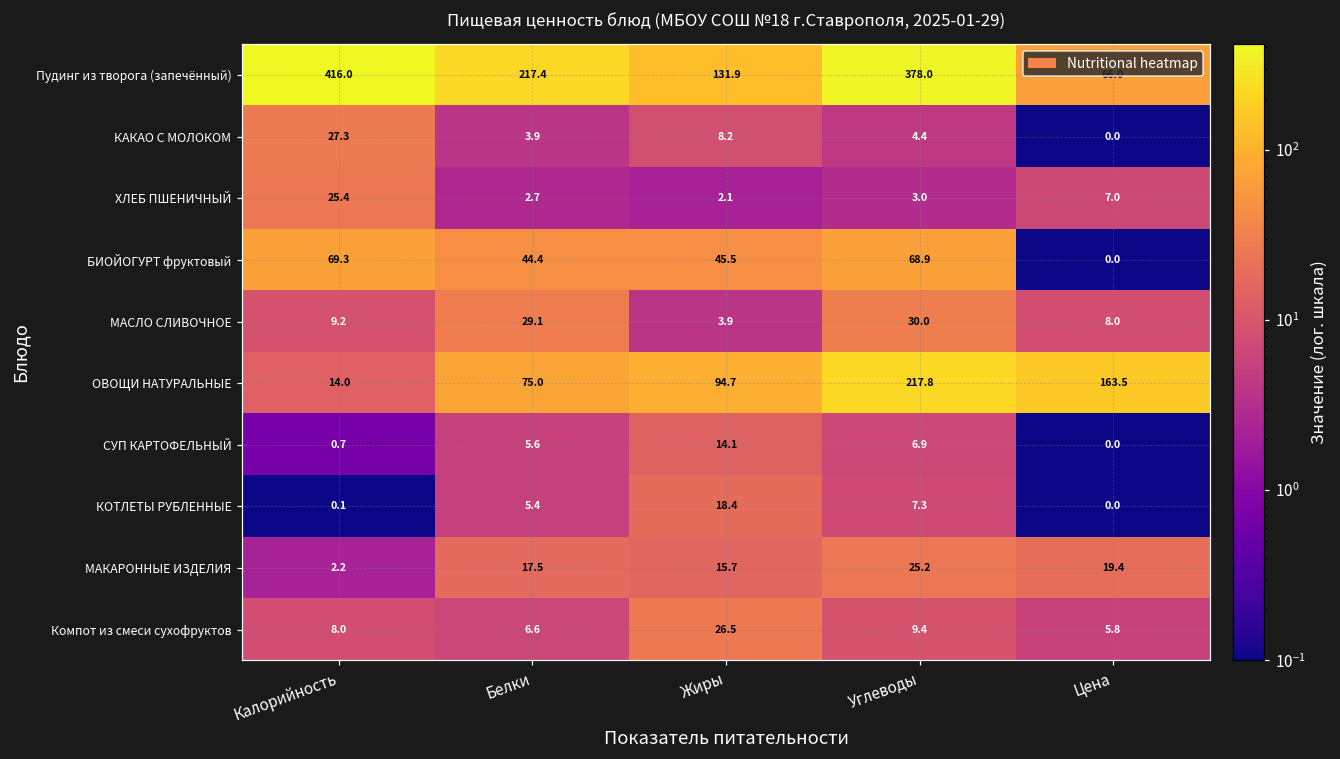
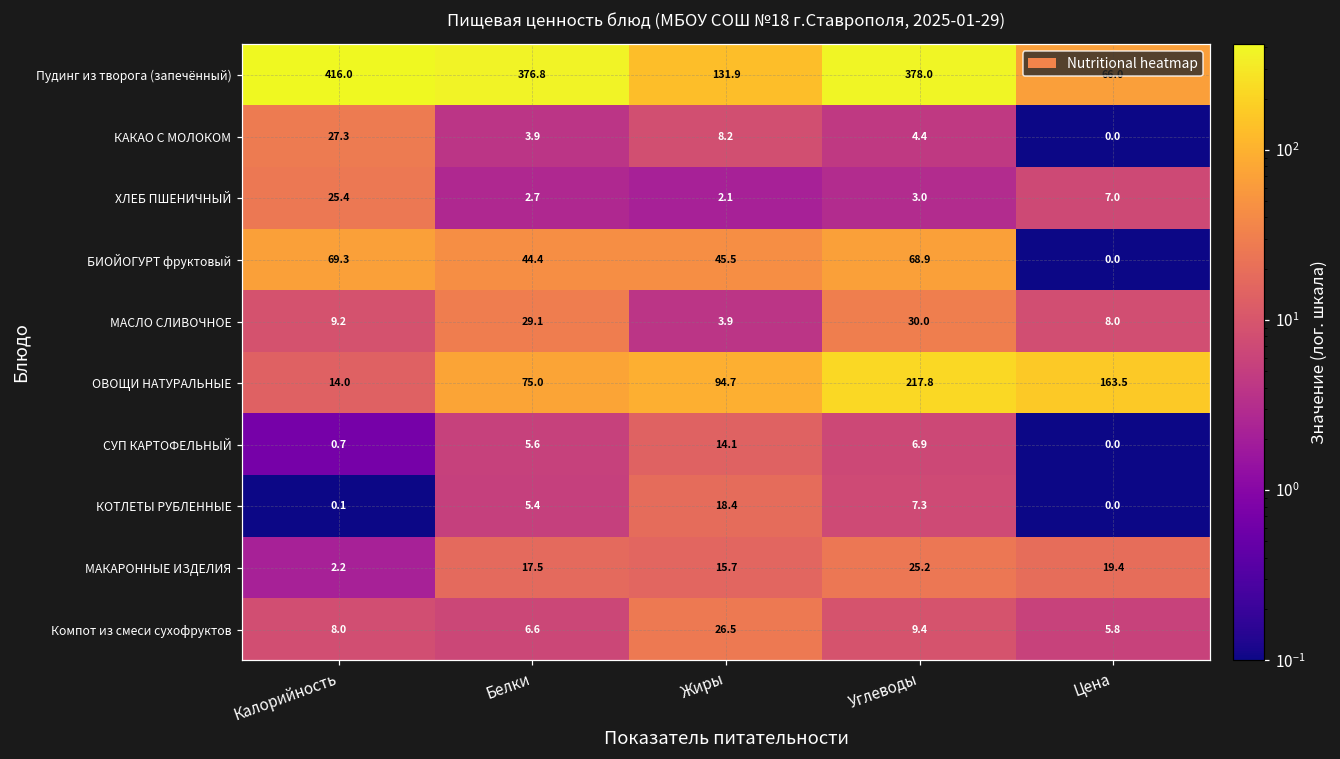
Пудинг из творога (запечённый), Белки: 217.4 -> 376.8
